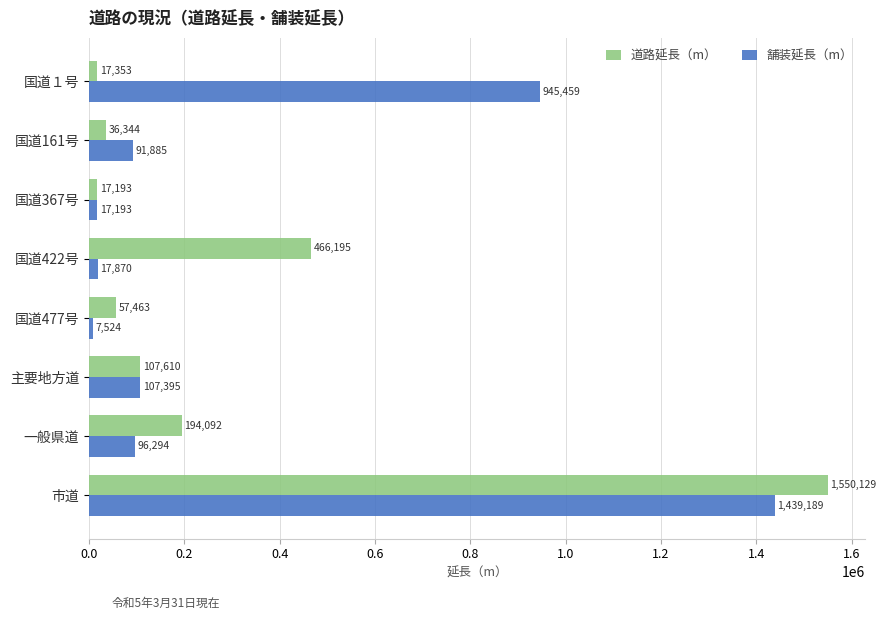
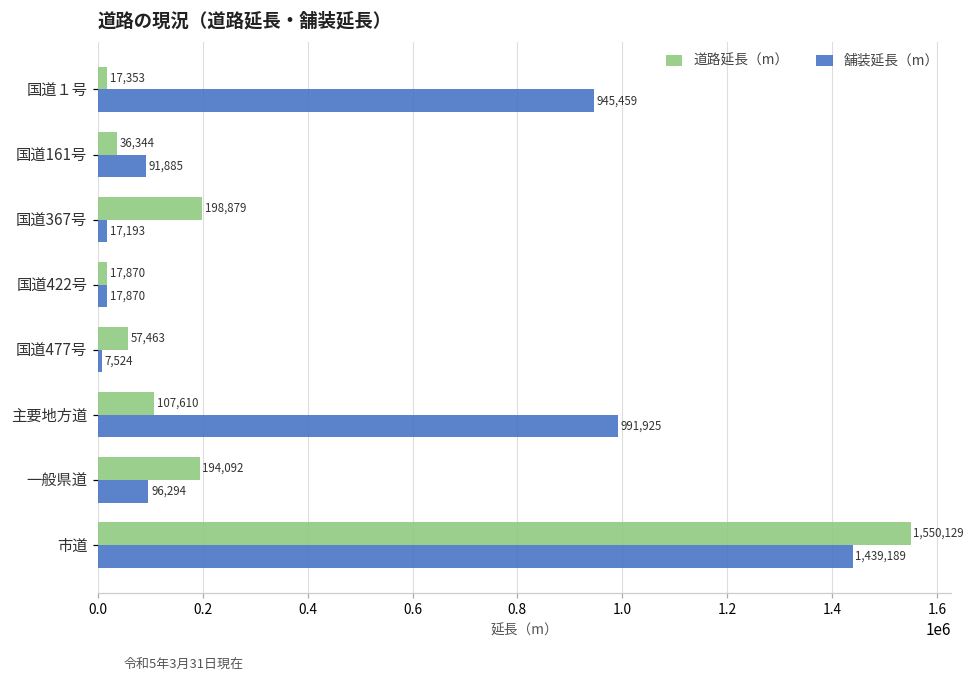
道路延長（m）, 国道367号: 17,193 -> 198,879
道路延長（m）, 国道422号: 466,195 -> 17,870
舗装延長（m）, 主要地方道: 107,395 -> 991,925
